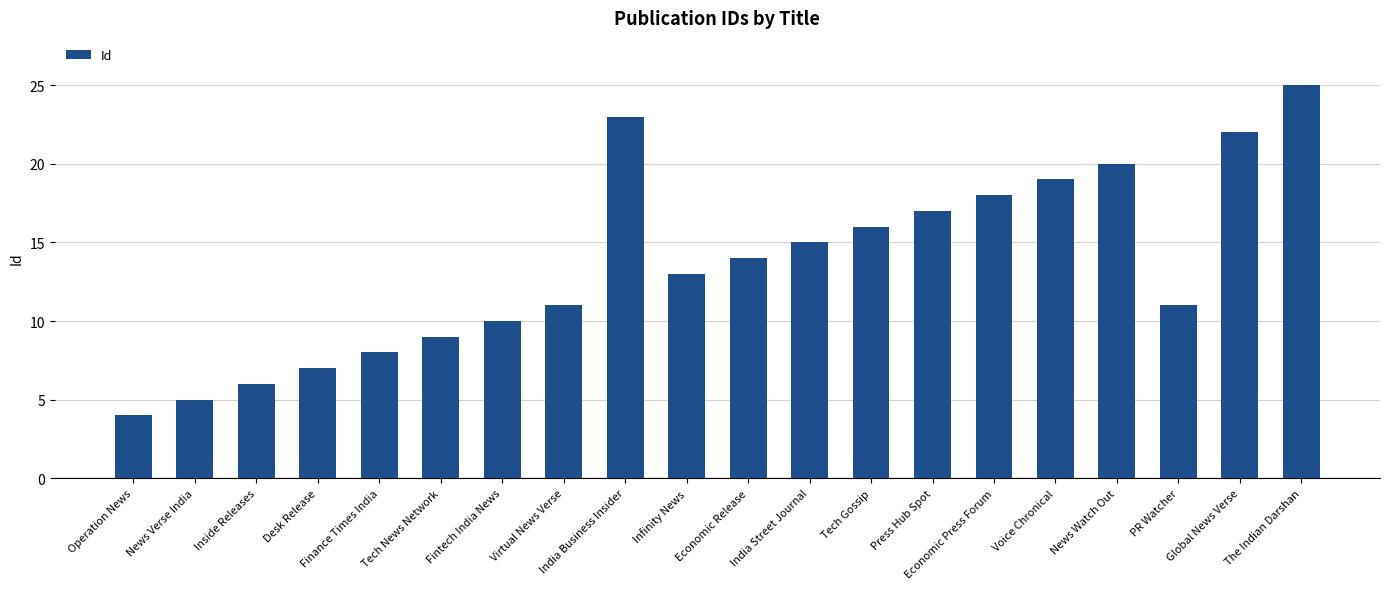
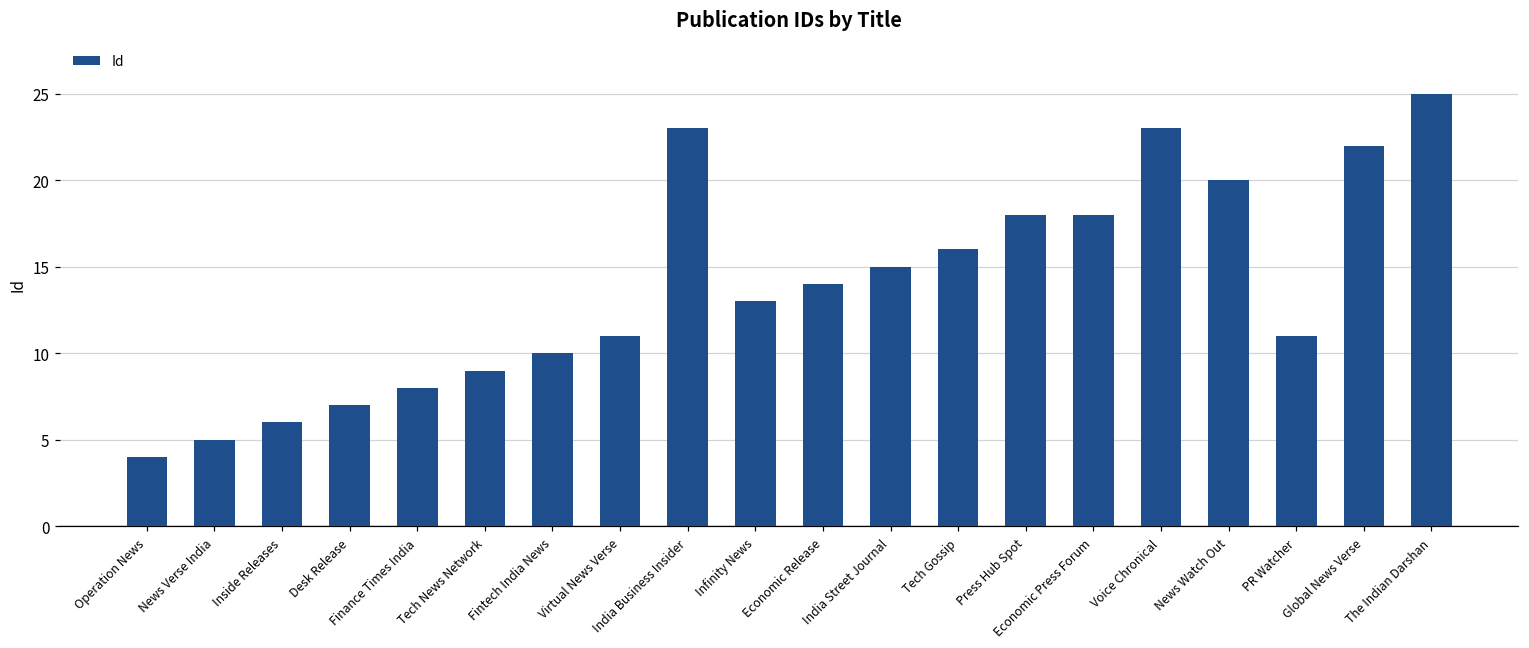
Press Hub Spot: 17 -> 18
Voice Chronical: 19 -> 23
